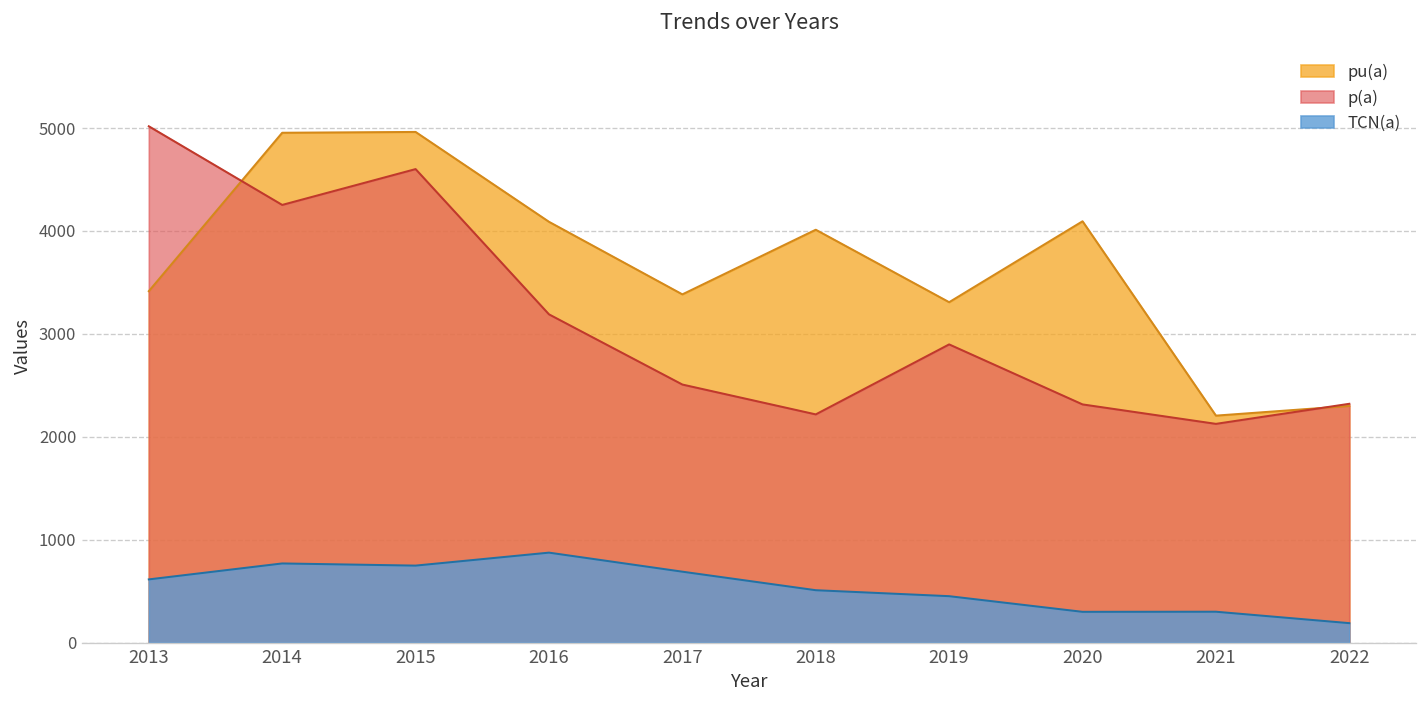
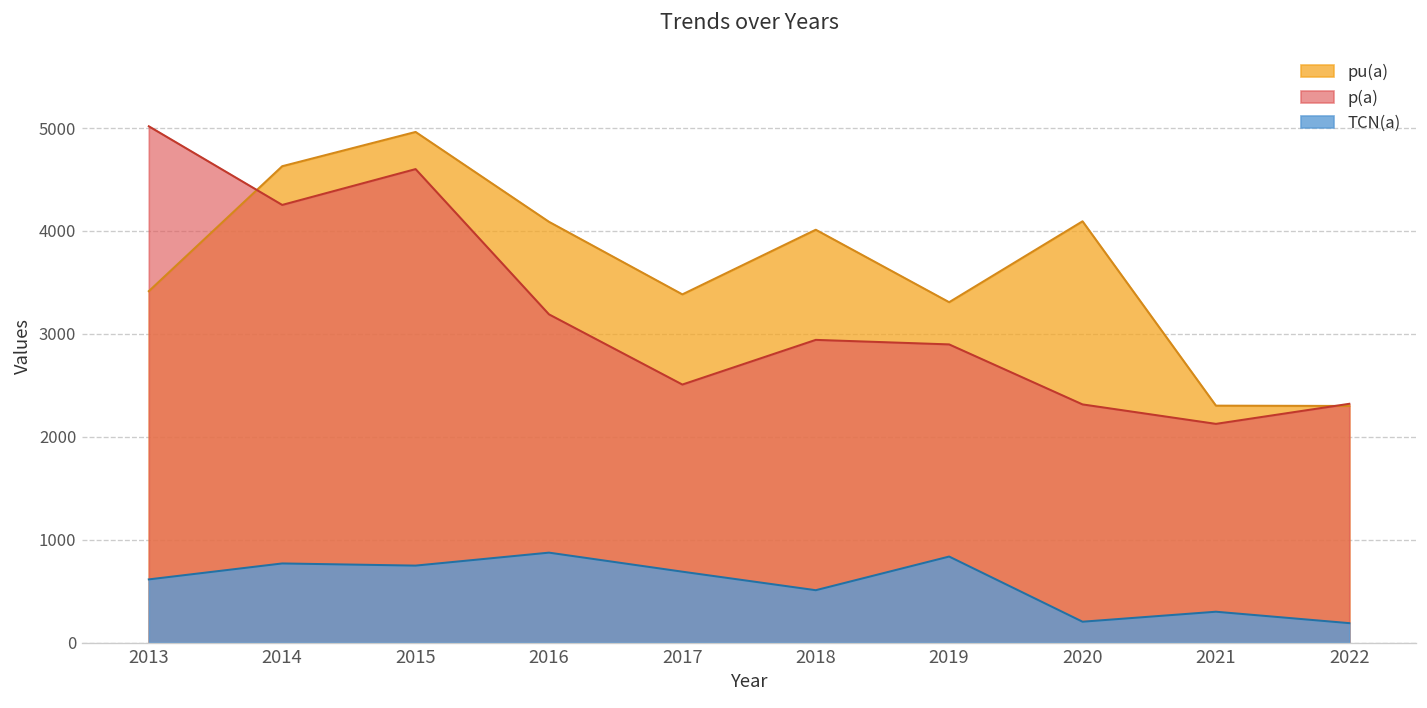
pu(a), 2014: 5000 -> 4600
p(a), 2018: 2200 -> 2900
TCN(a), 2019: 500 -> 800
TCN(a), 2020: 300 -> 200
pu(a), 2021: 2200 -> 2300
